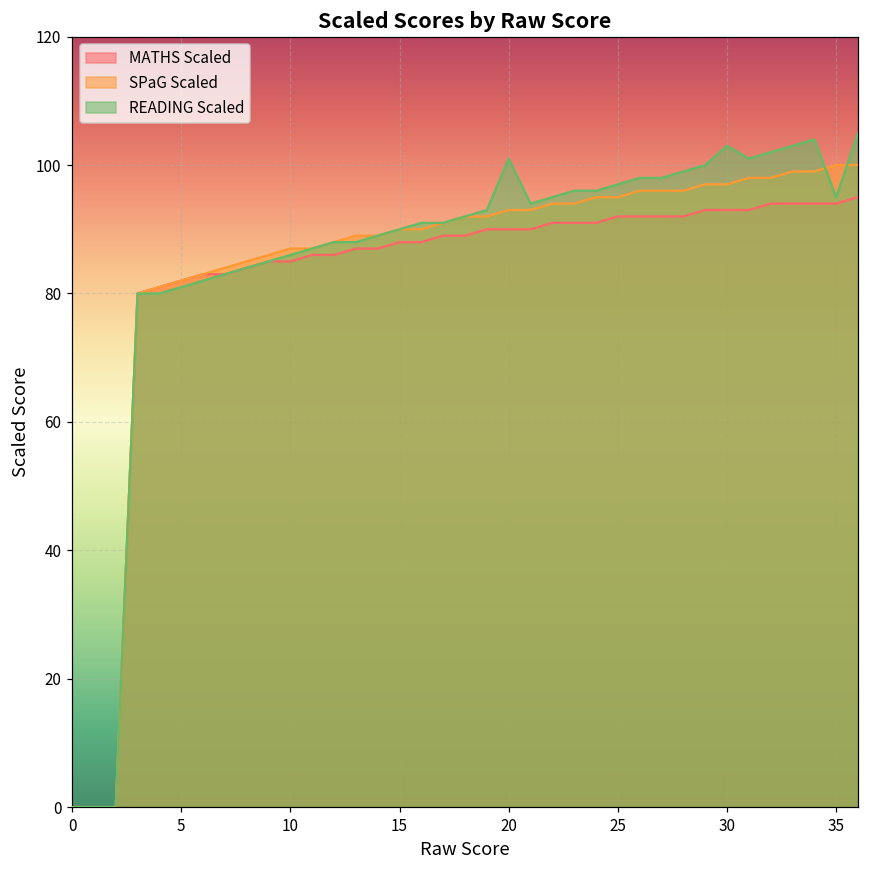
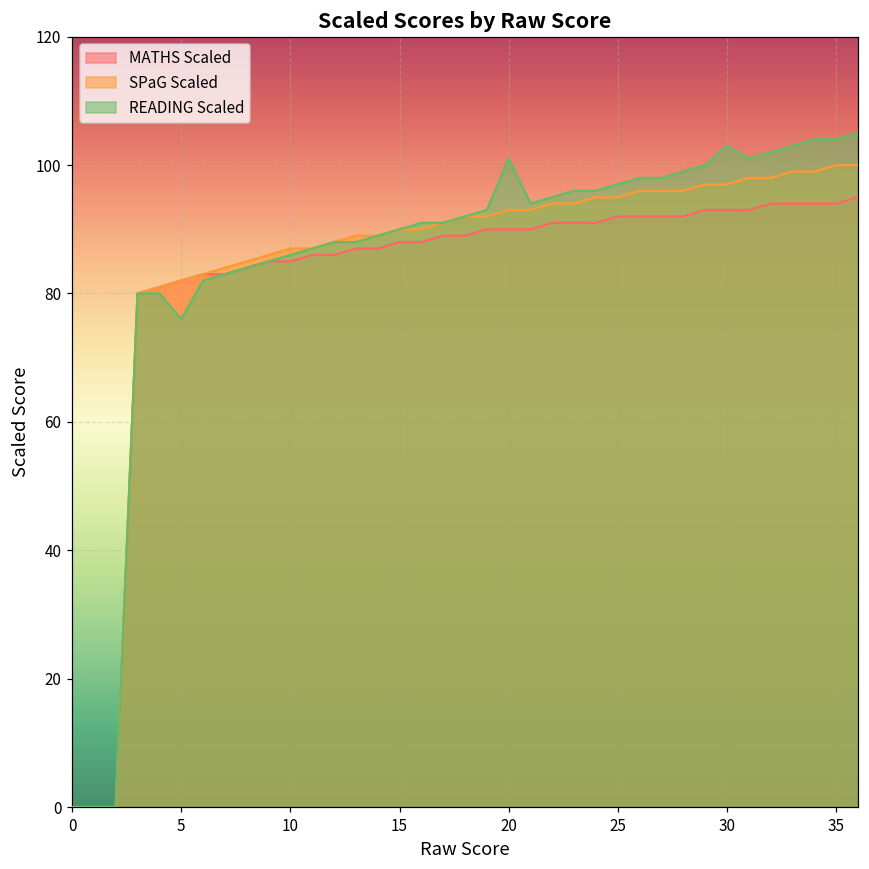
READING Scaled, 5: 81 -> 76
READING Scaled, 35: 95 -> 104
